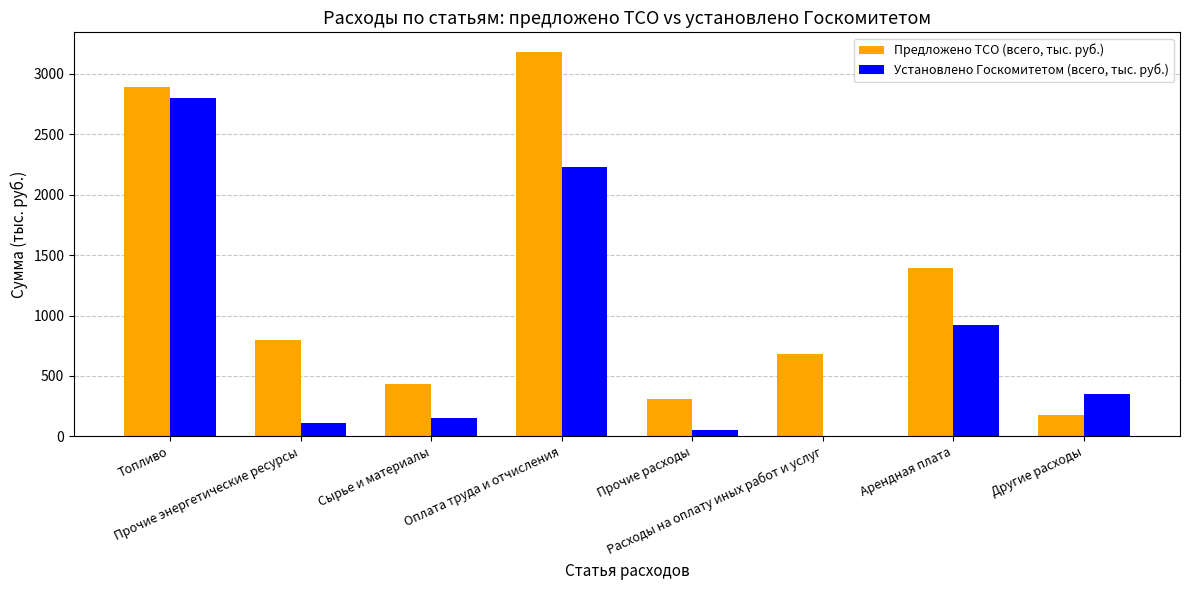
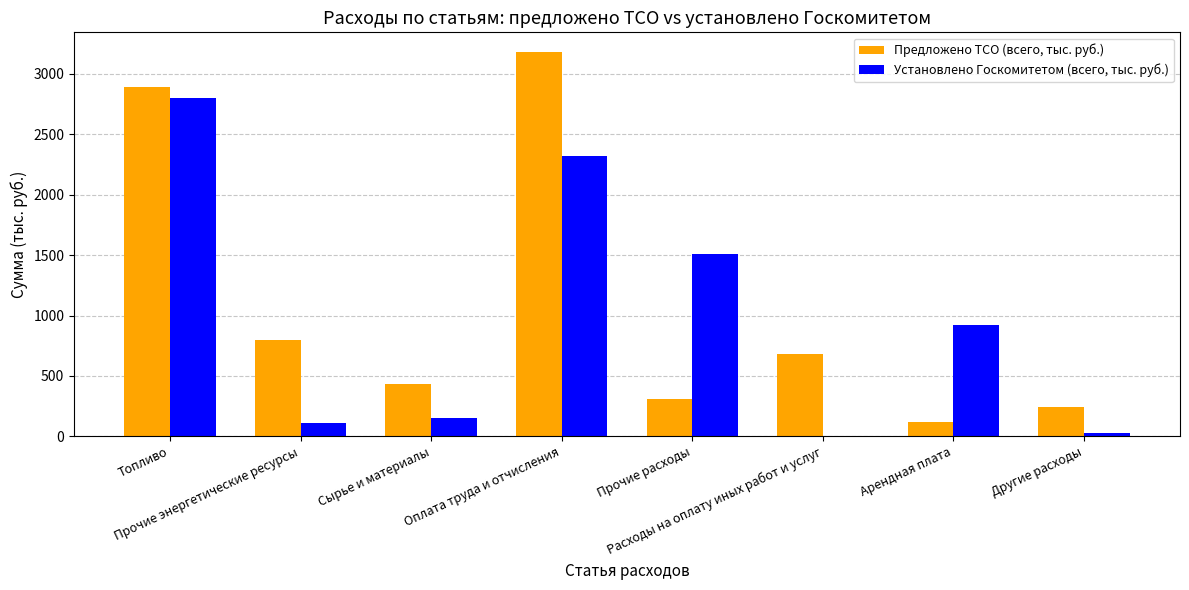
Установлено Госкомитетом (всего, тыс. руб.), Оплата труда и отчисления: 2230 -> 2320
Установлено Госкомитетом (всего, тыс. руб.), Прочие расходы: 60 -> 1510
Предложено ТСО (всего, тыс. руб.), Арендная плата: 1400 -> 120
Предложено ТСО (всего, тыс. руб.), Другие расходы: 180 -> 240
Установлено Госкомитетом (всего, тыс. руб.), Другие расходы: 350 -> 30
